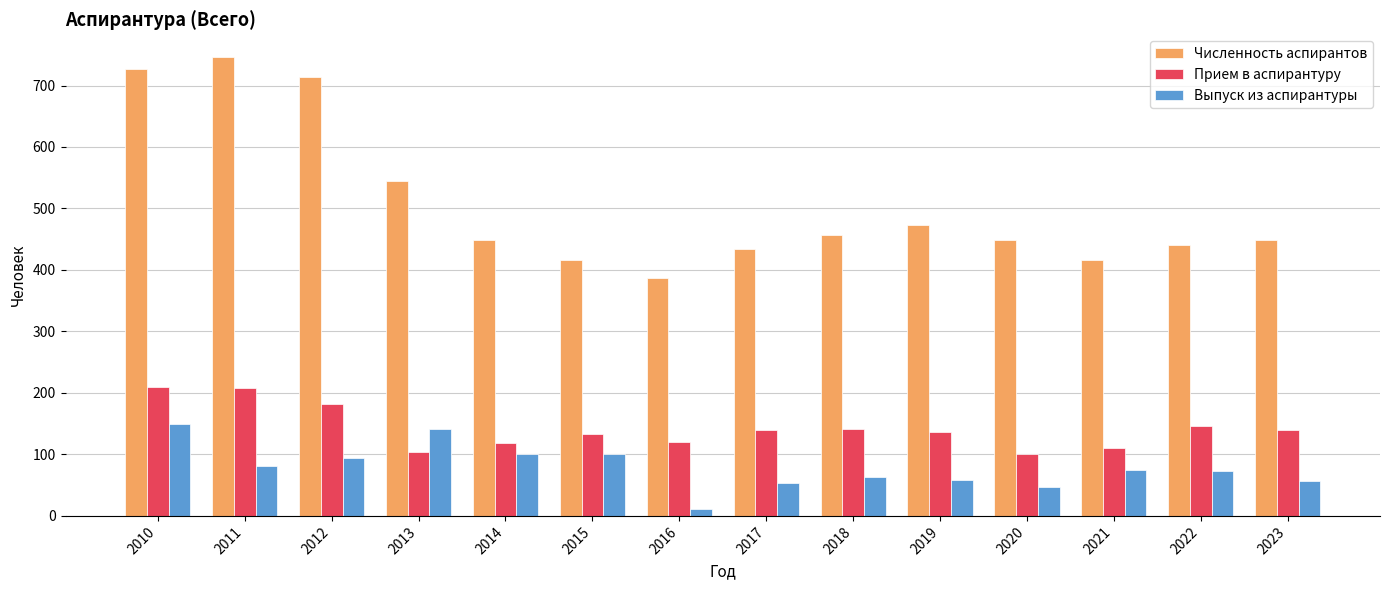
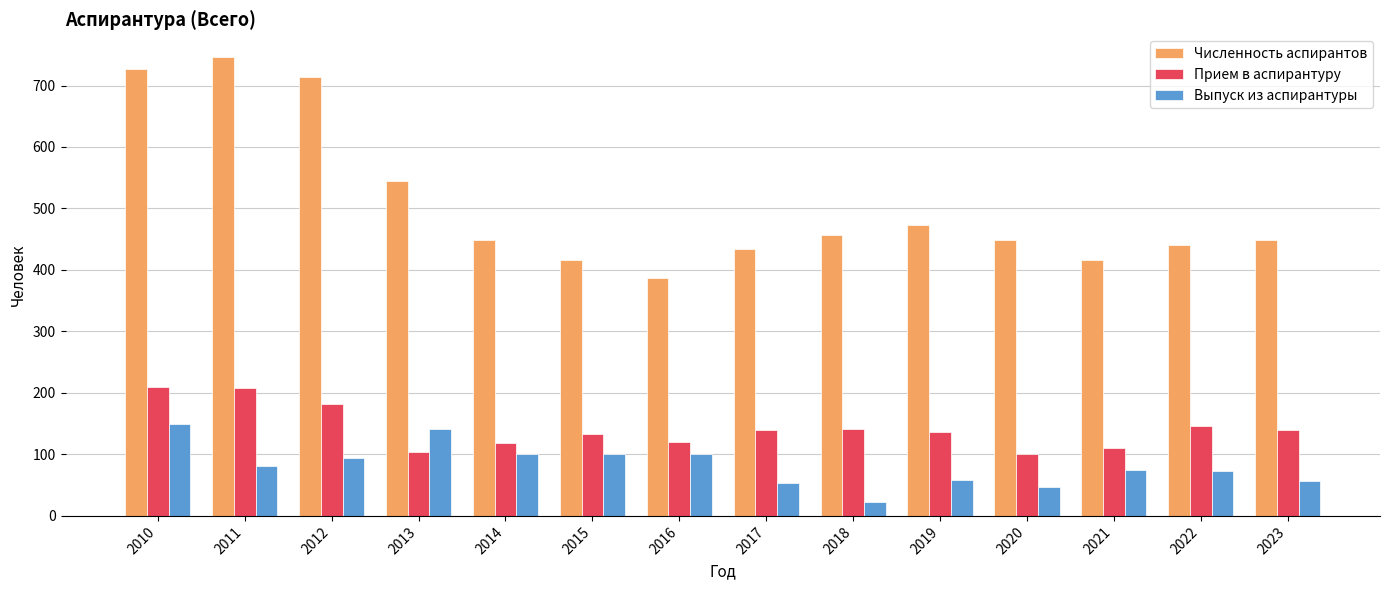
Выпуск из аспирантуры, 2016: 10 -> 100
Выпуск из аспирантуры, 2018: 60 -> 20
